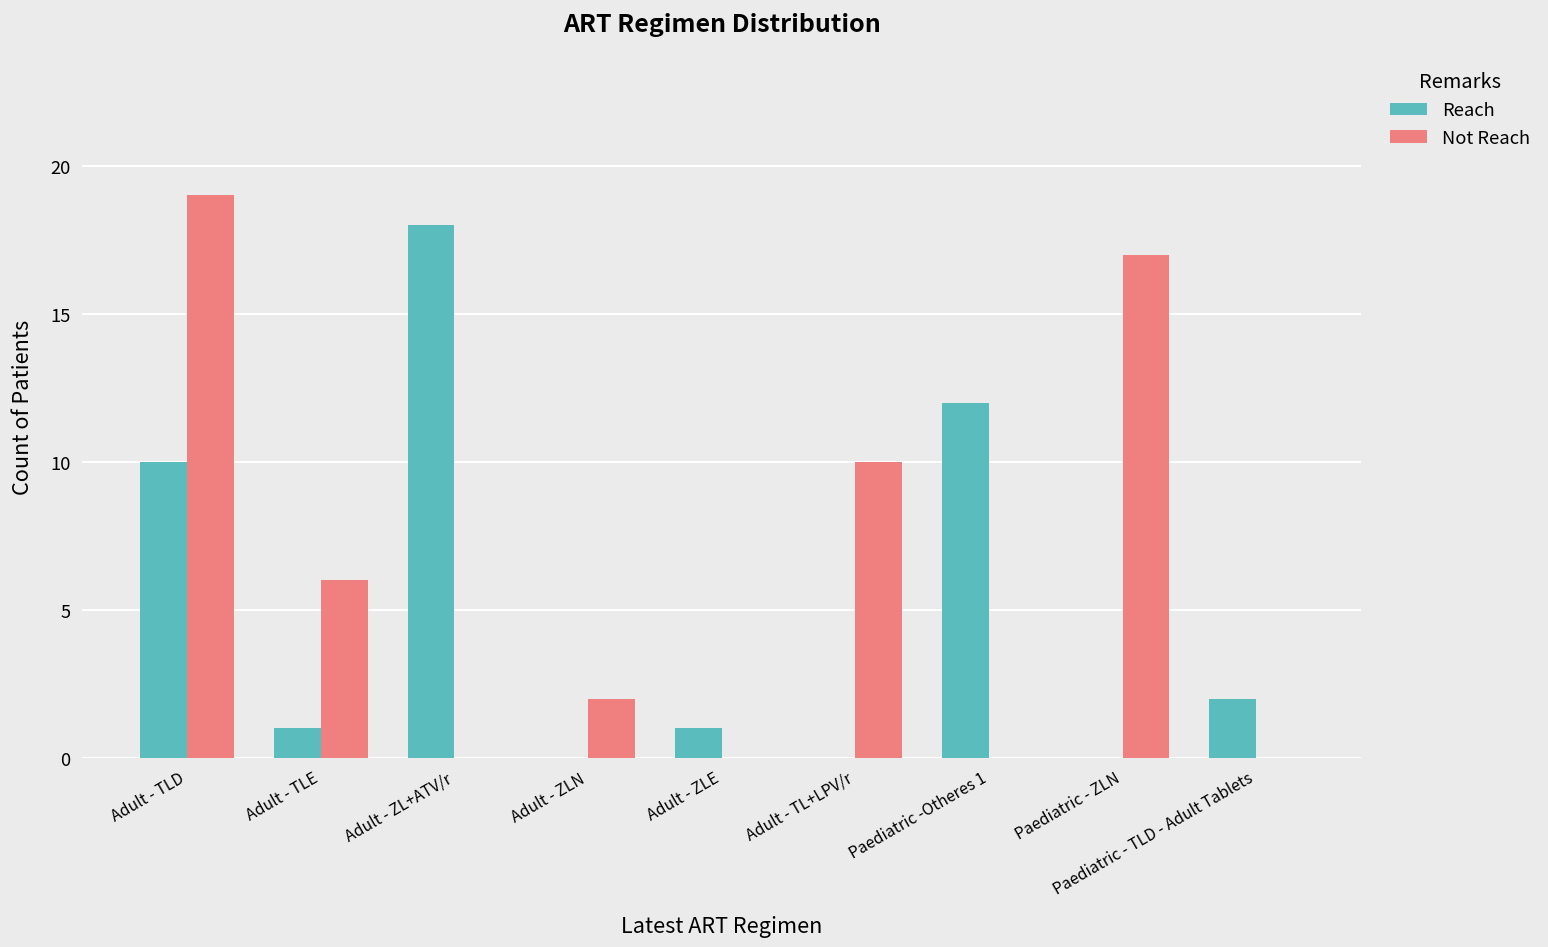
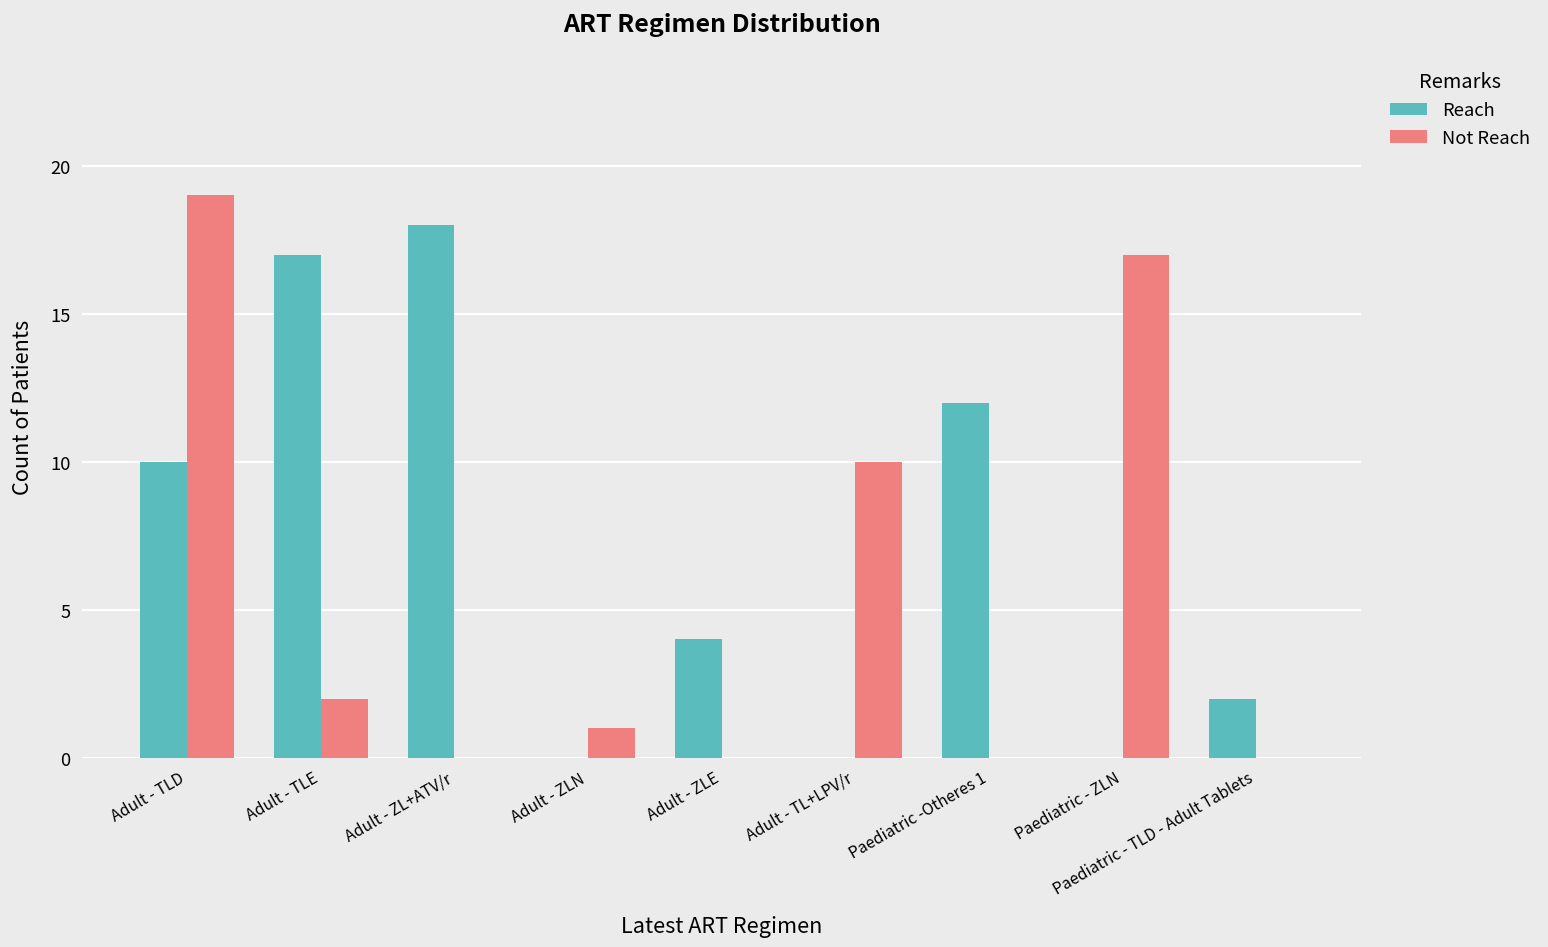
Reach, Adult - TLE: 1 -> 17
Not Reach, Adult - TLE: 6 -> 2
Not Reach, Adult - ZLN: 2 -> 1
Reach, Adult - ZLE: 1 -> 4
